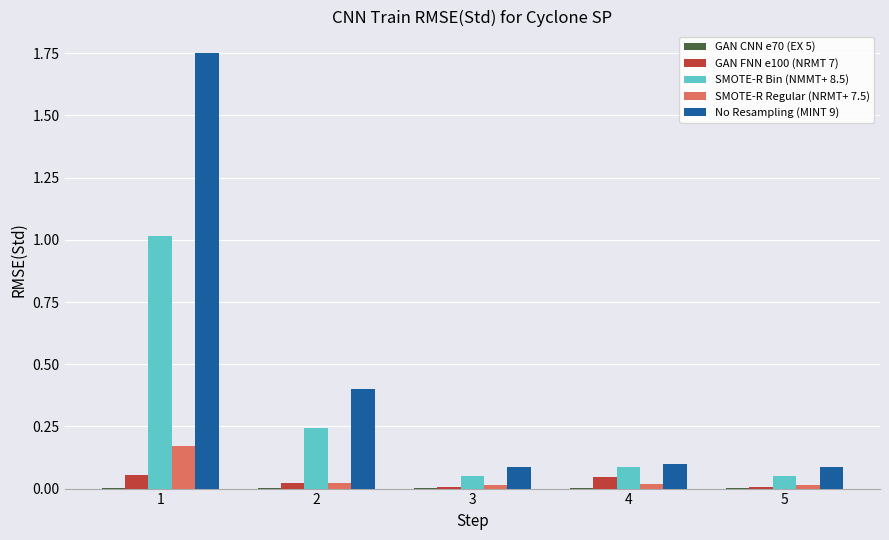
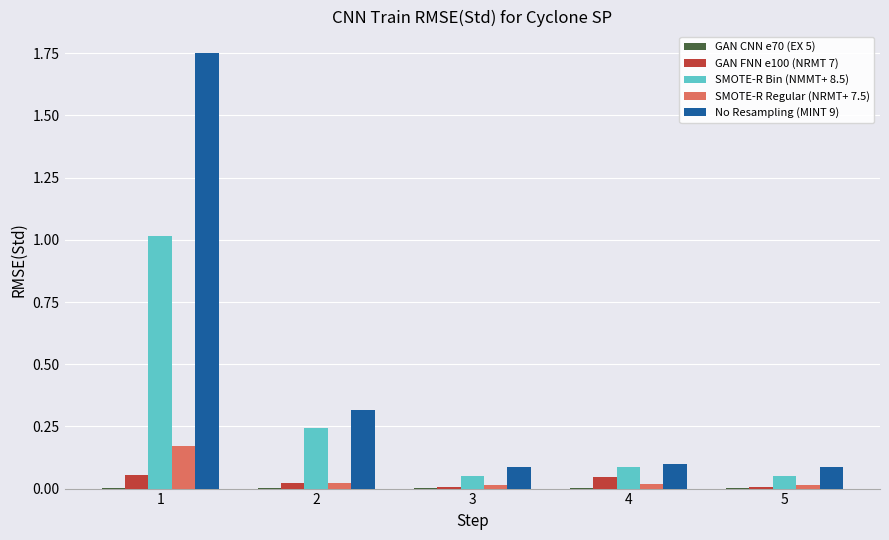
No Resampling (MINT 9), 2: 0.40 -> 0.31
